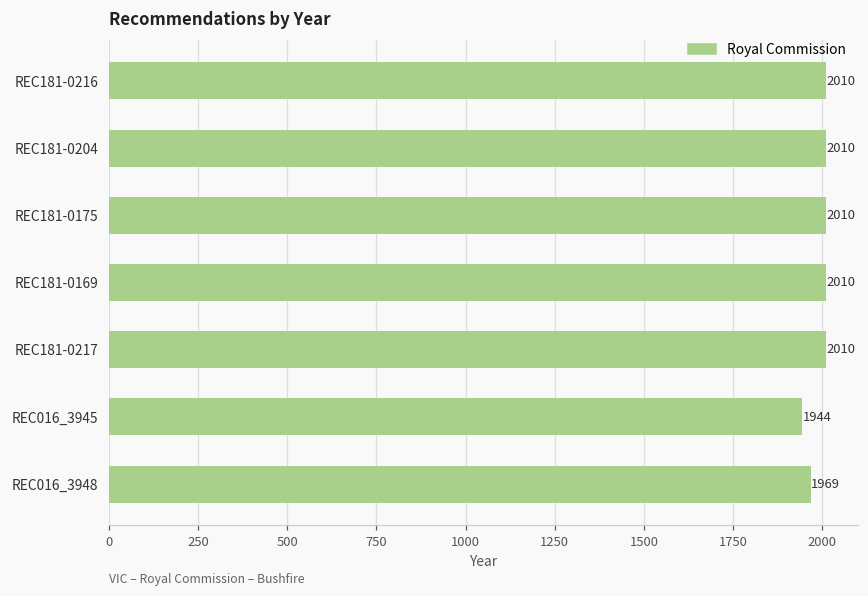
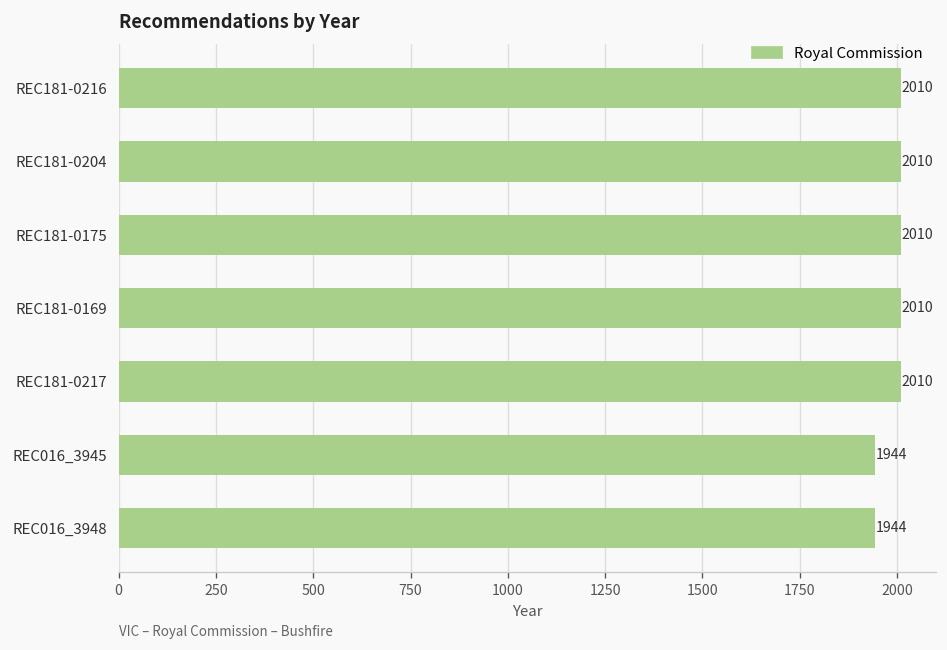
REC016_3948: 1969 -> 1944
